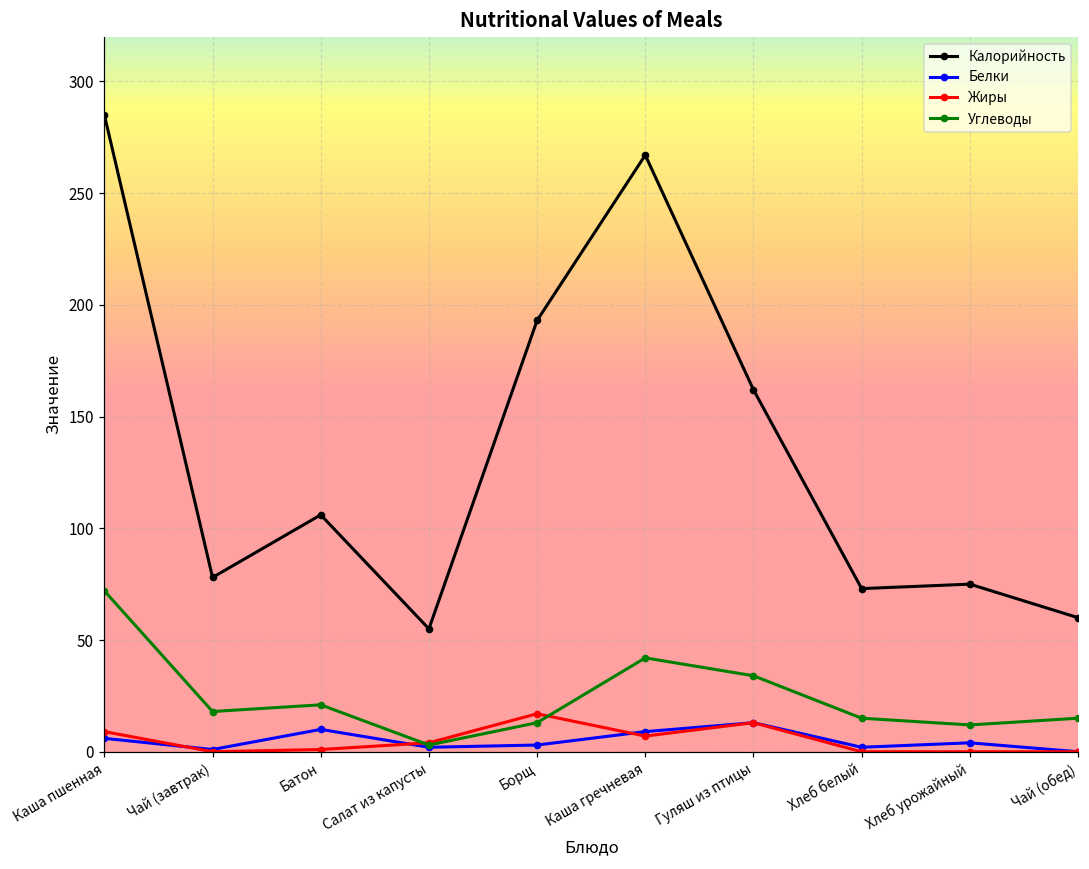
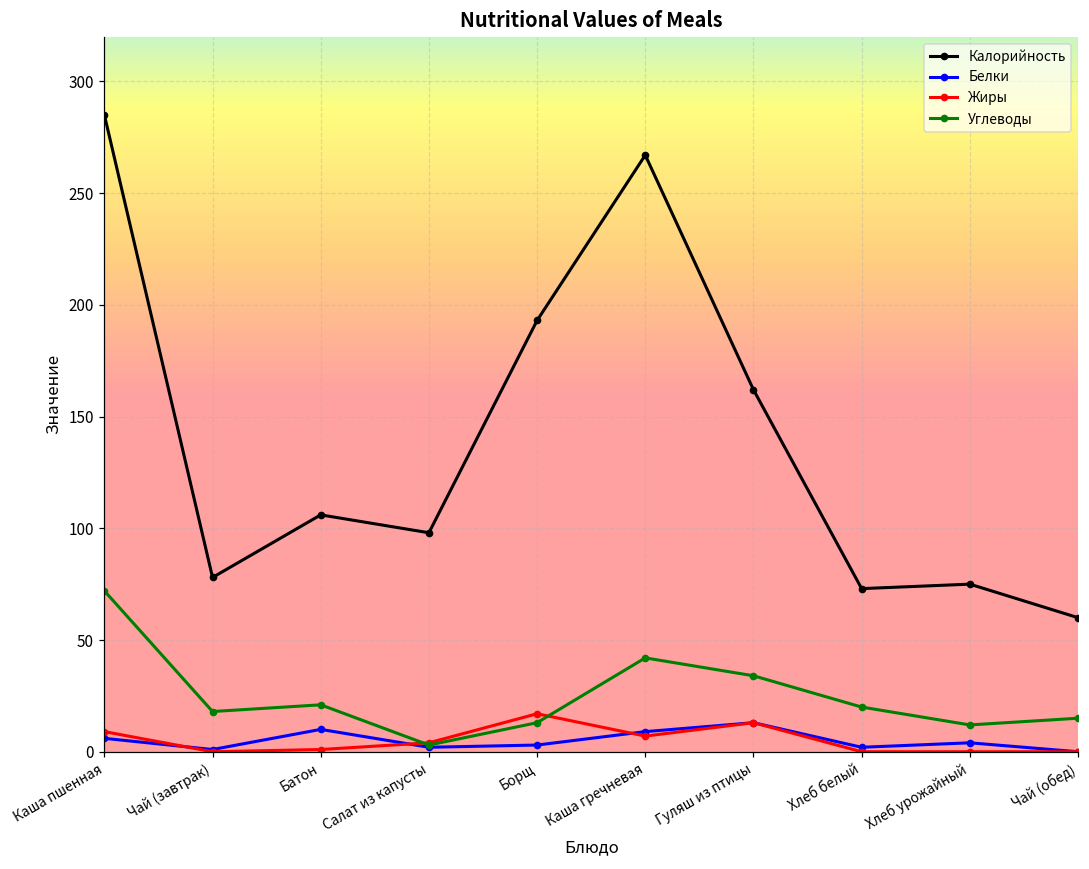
Калорийность, Салат из капусты: 55 -> 98
Углеводы, Хлеб белый: 15 -> 20
